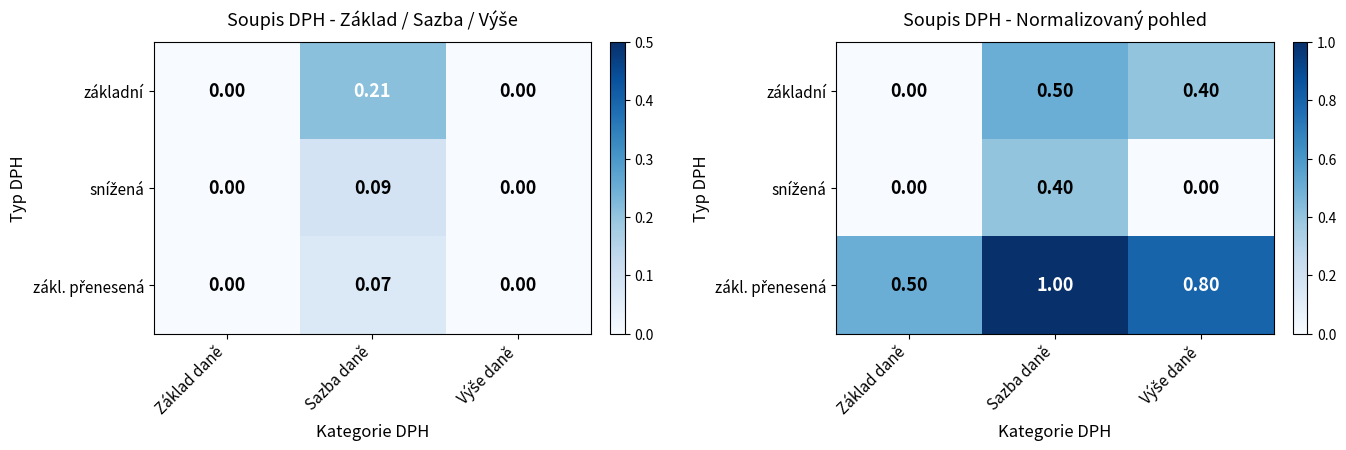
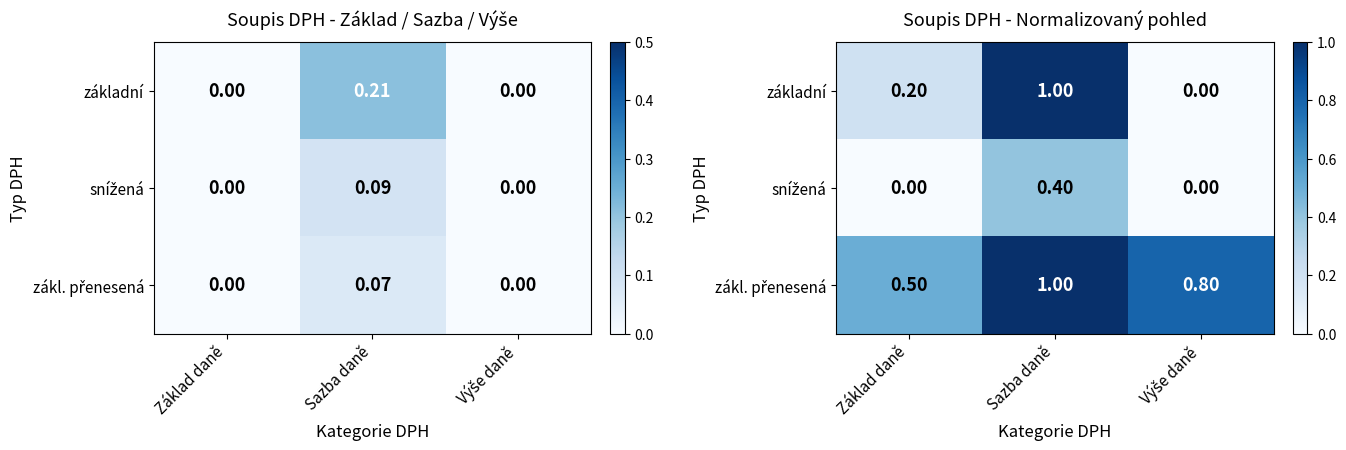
Soupis DPH - Normalizovaný pohled, základní, Základ daně: 0.00 -> 0.20
Soupis DPH - Normalizovaný pohled, základní, Sazba daně: 0.50 -> 1.00
Soupis DPH - Normalizovaný pohled, základní, Výše daně: 0.40 -> 0.00
